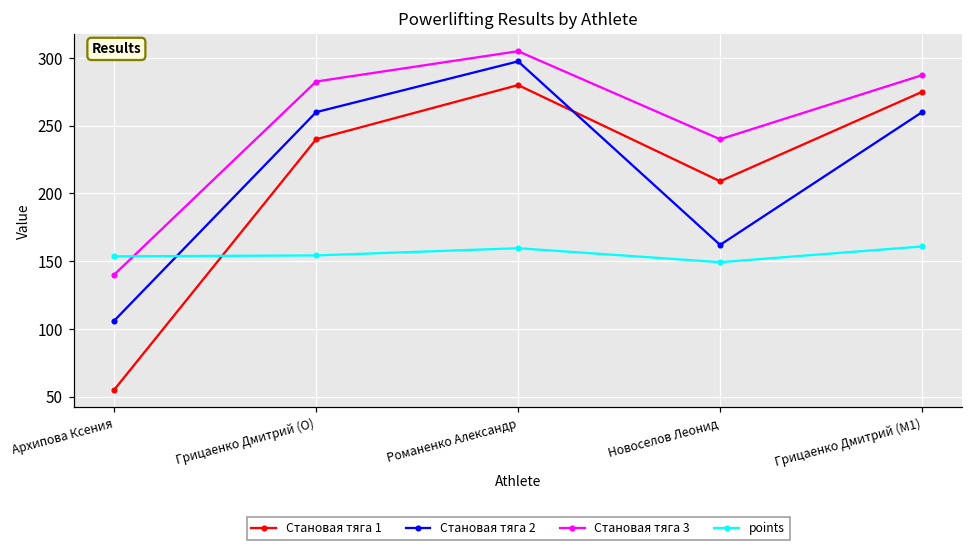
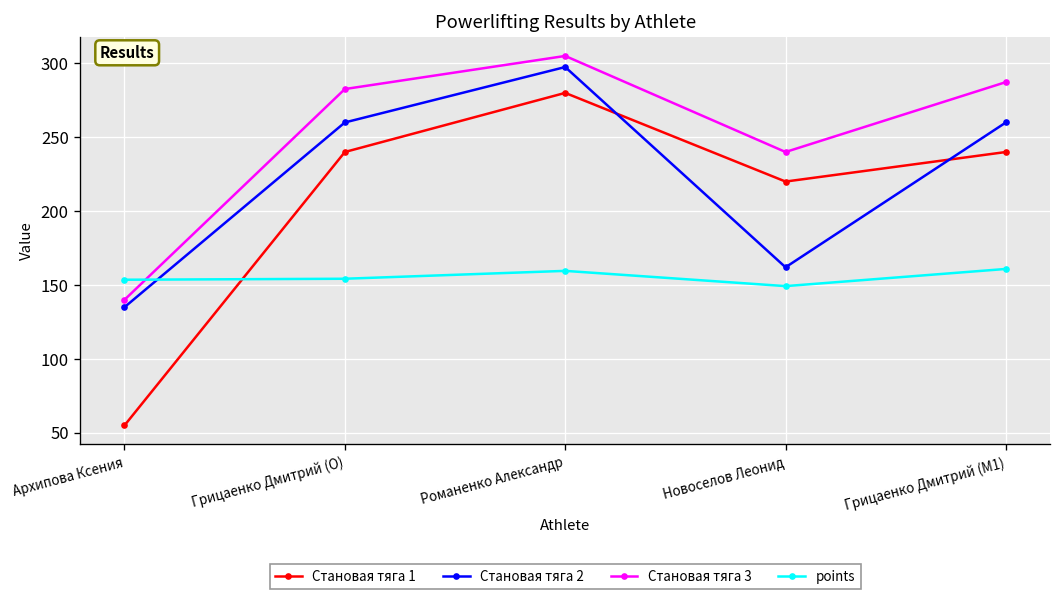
Становая тяга 2, Архипова Ксения: 106 -> 135
Становая тяга 1, Новоселов Леонид: 209 -> 220
Становая тяга 1, Грицаенко Дмитрий (M1): 275 -> 240
